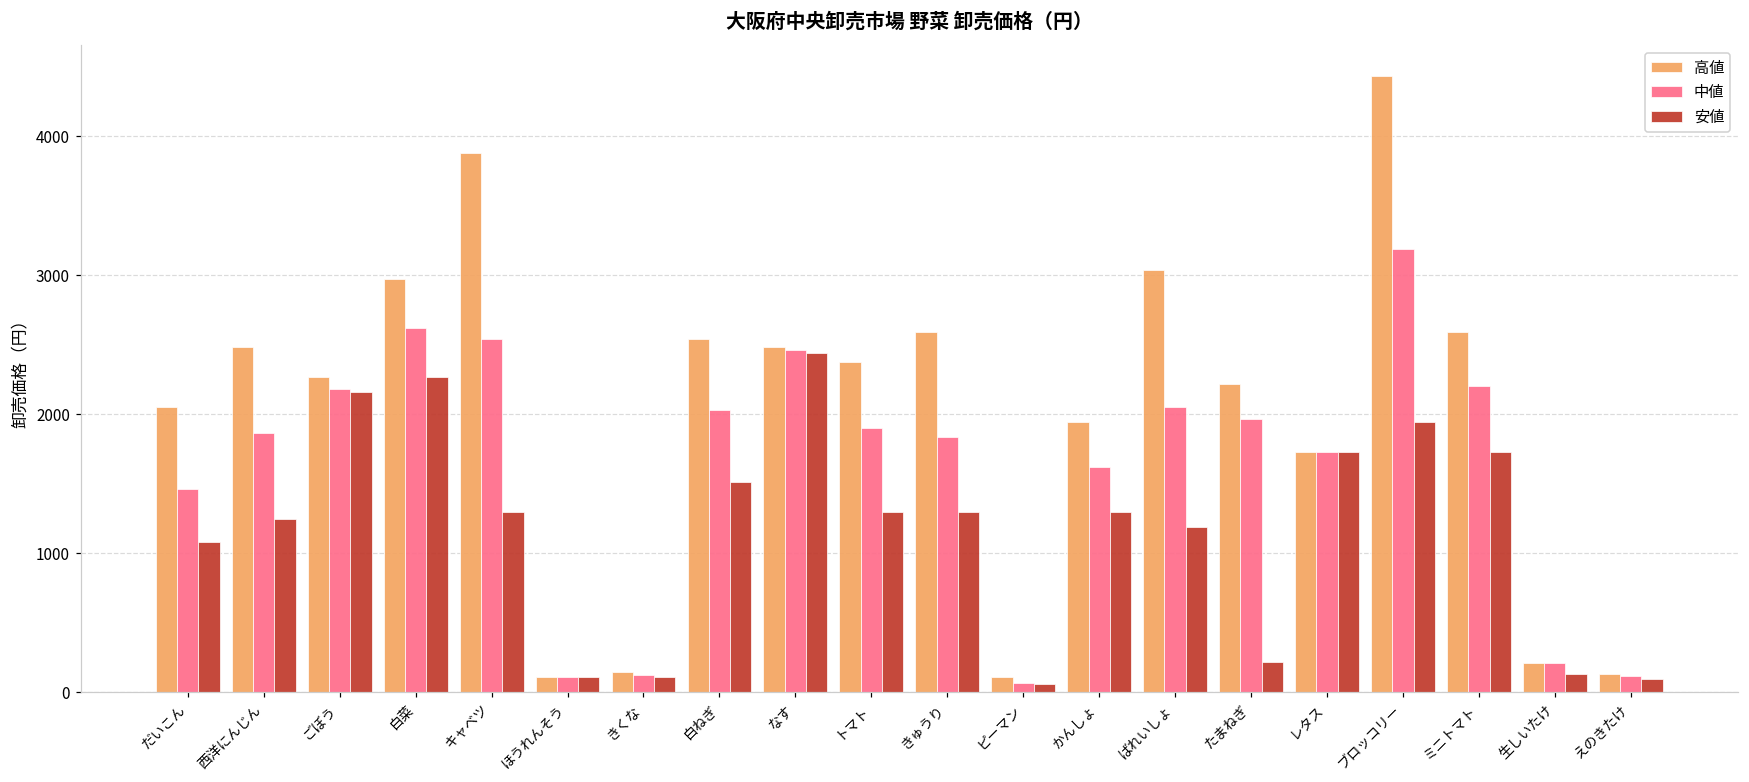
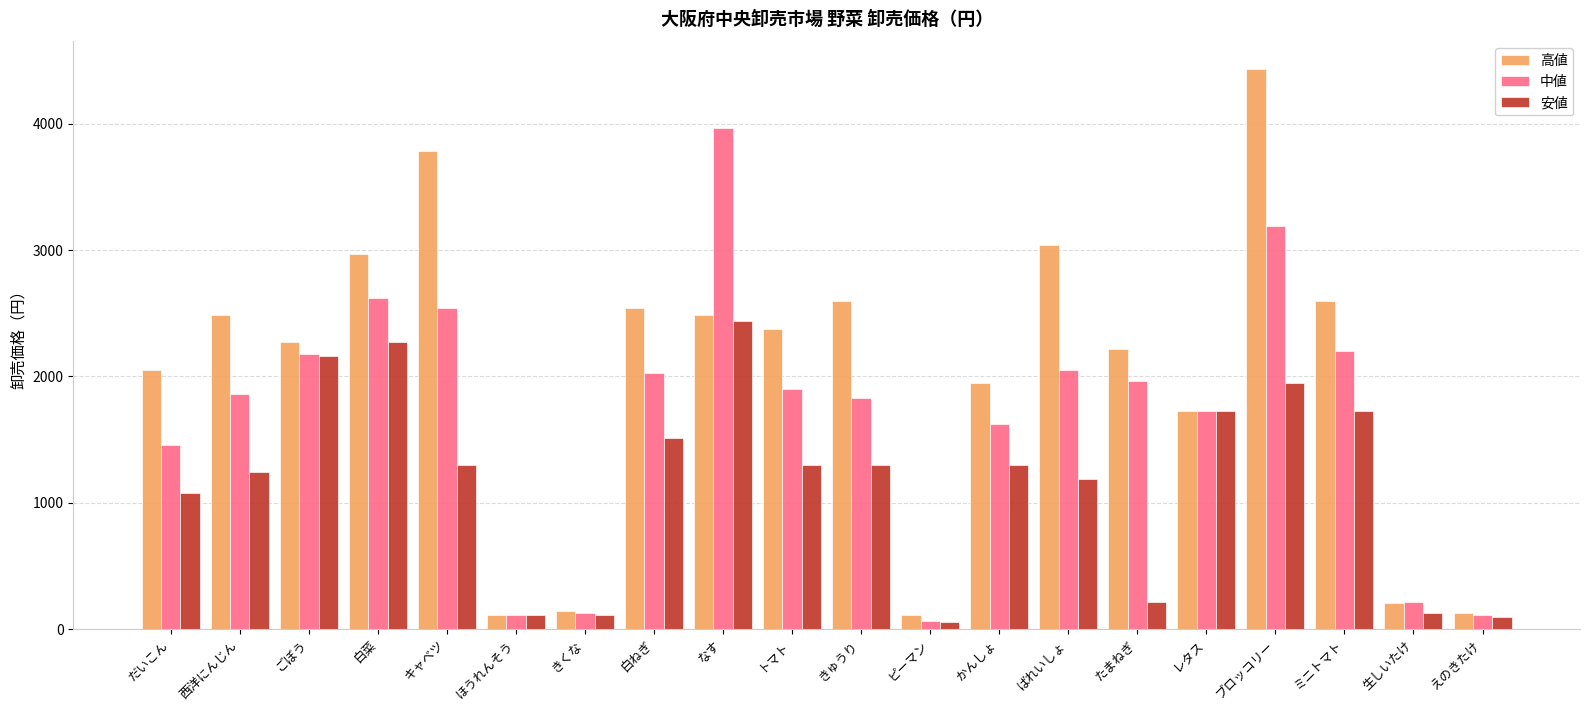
高値, キャベツ: 3880 -> 3780
中値, なす: 2460 -> 3960
